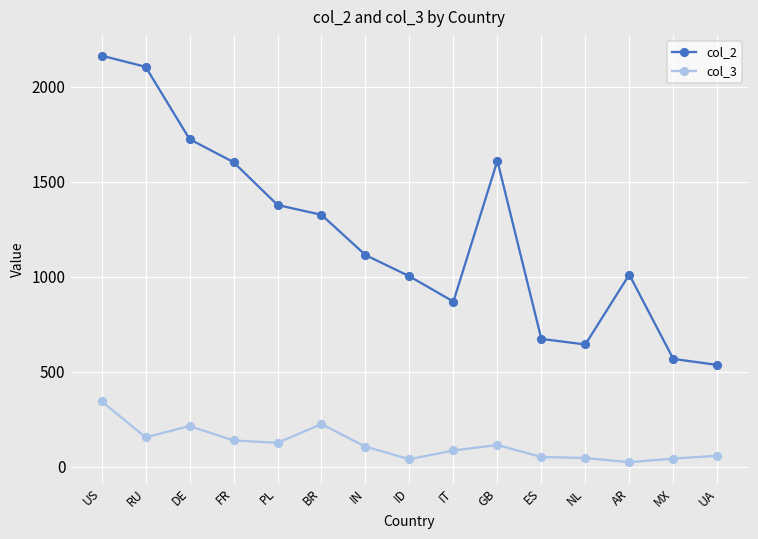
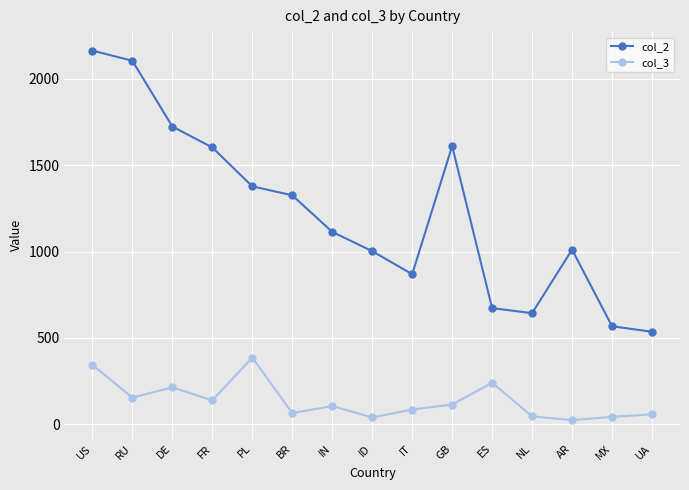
col_3, PL: 130 -> 390
col_3, BR: 220 -> 70
col_3, ES: 50 -> 240
